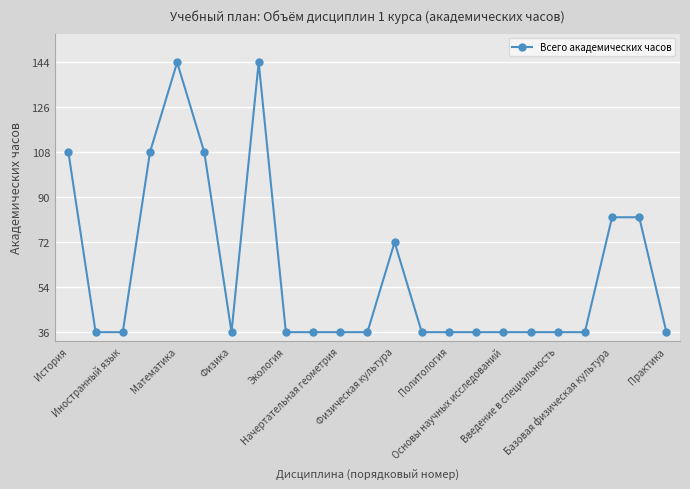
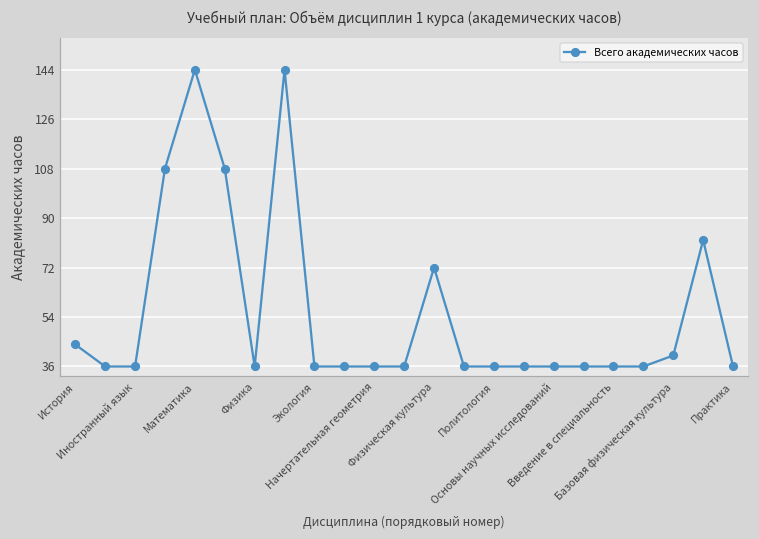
История: 108 -> 44
Базовая физическая культура: 82 -> 40
